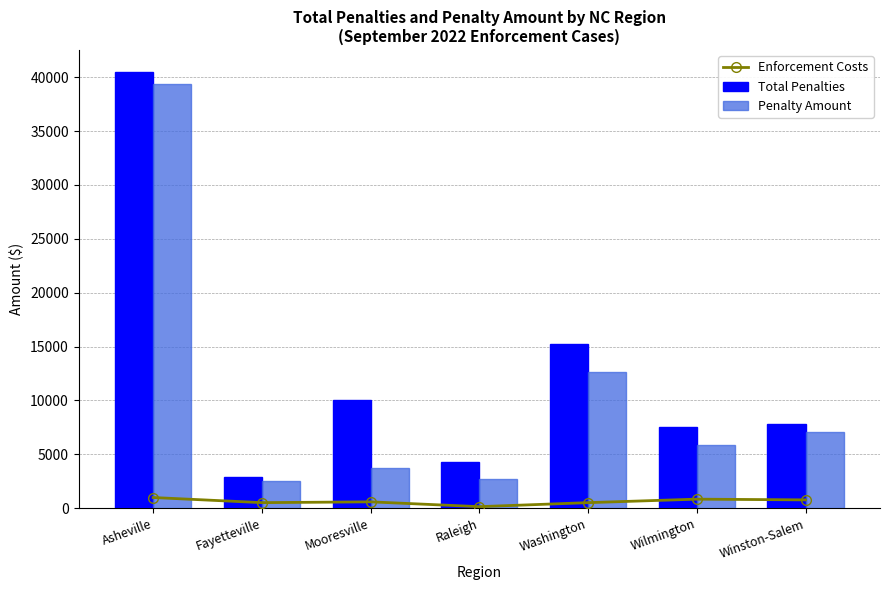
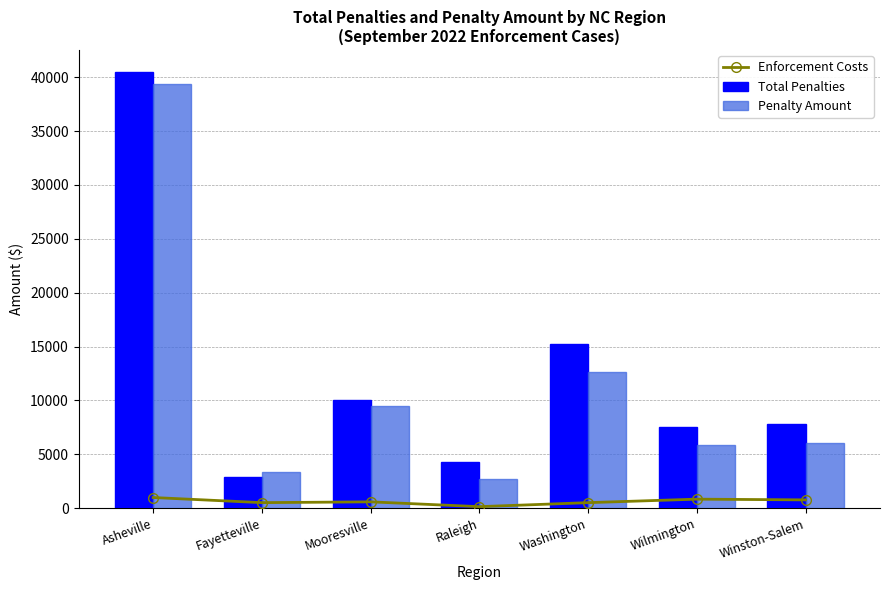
Penalty Amount, Fayetteville: 2500 -> 3400
Penalty Amount, Mooresville: 3700 -> 9500
Penalty Amount, Winston-Salem: 7100 -> 6100
